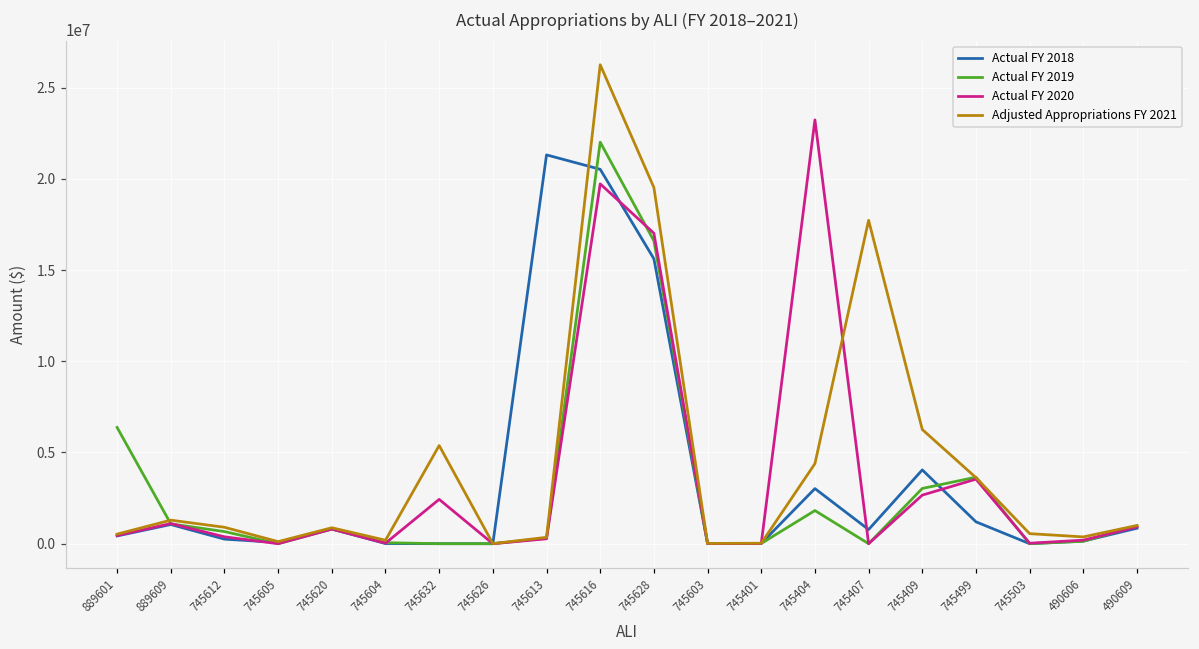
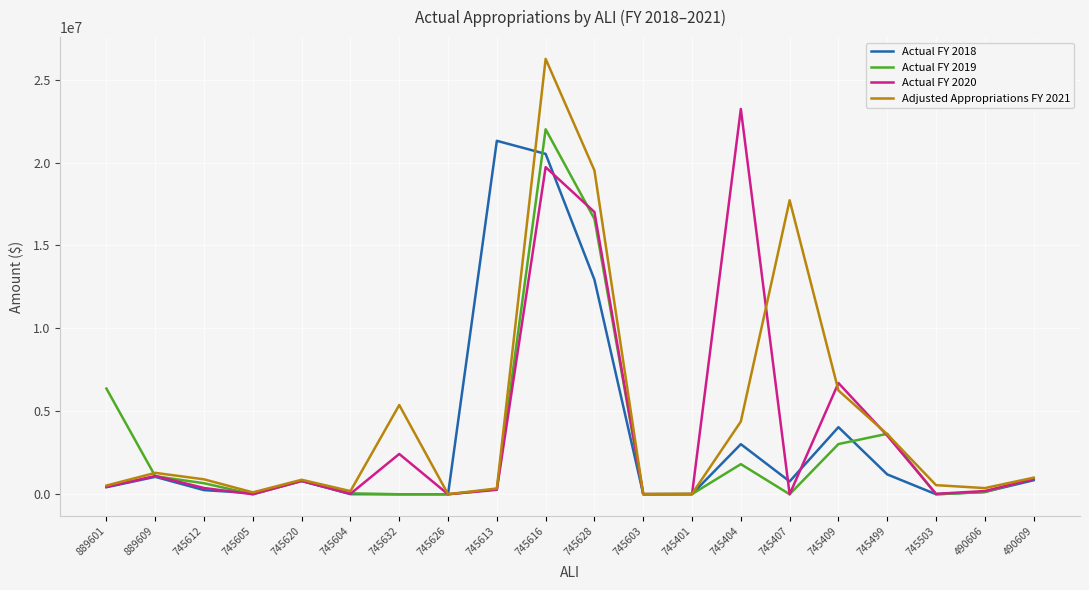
Actual FY 2018, 745628: 15600000 -> 12900000
Actual FY 2020, 745409: 2700000 -> 6700000
